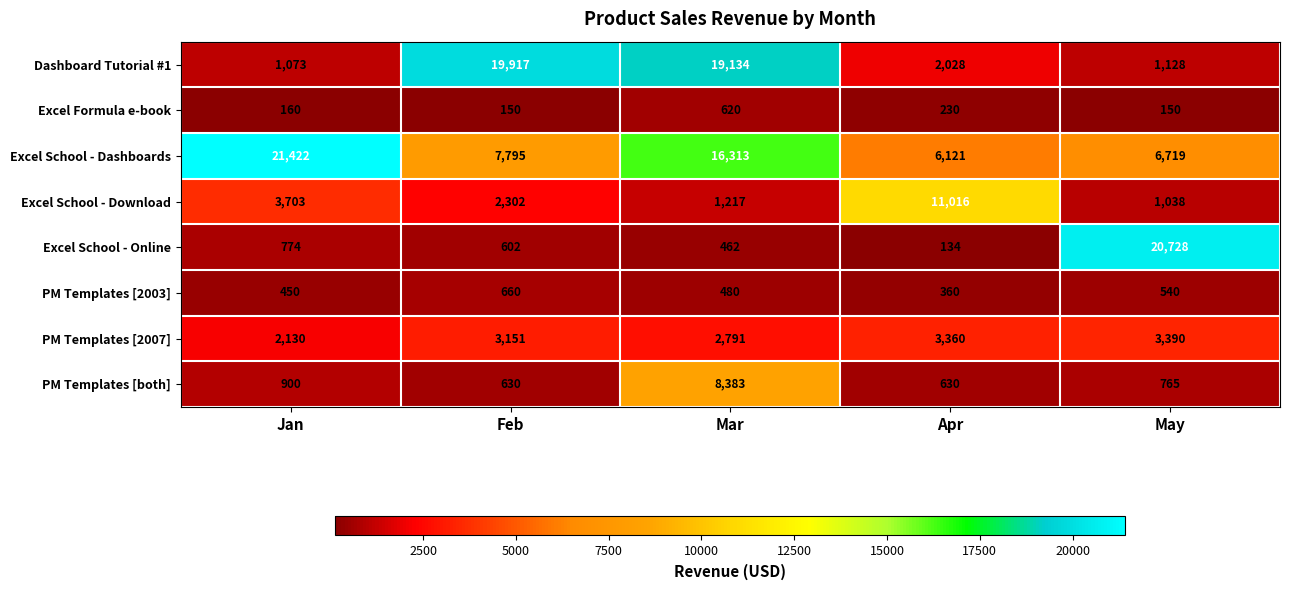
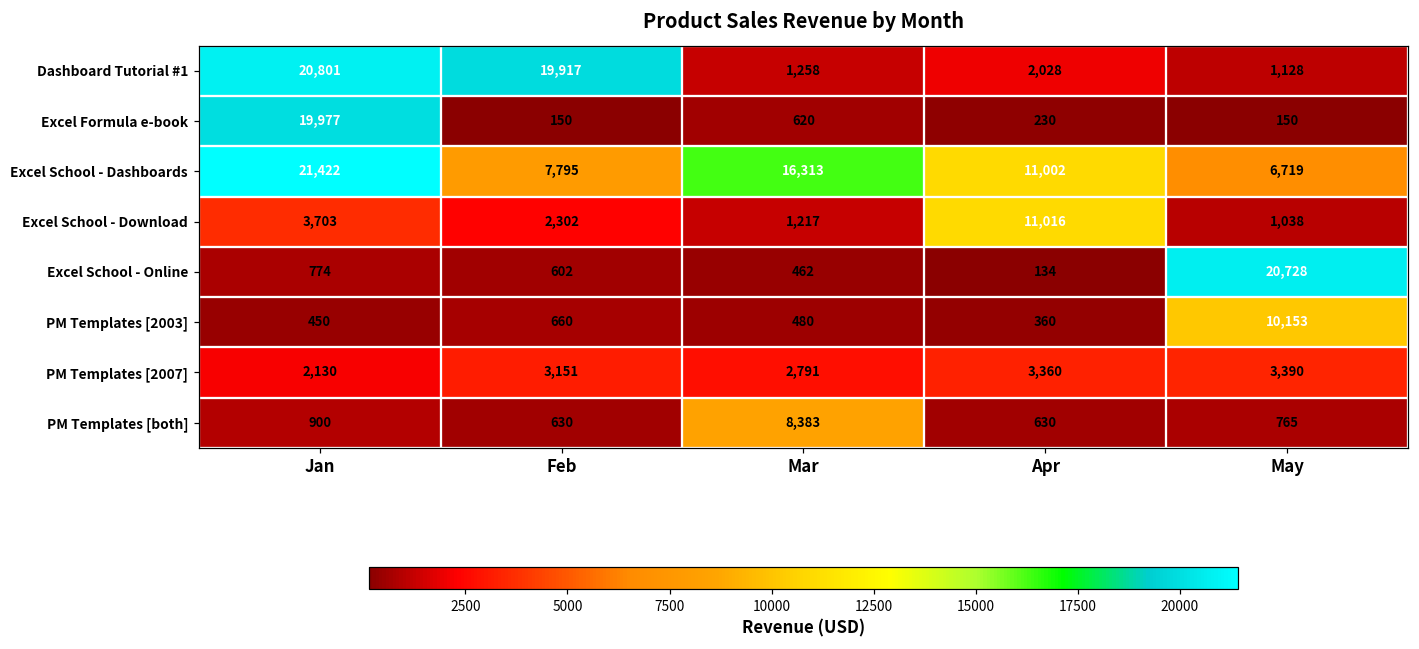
Dashboard Tutorial #1, Jan: 1,073 -> 20,801
Dashboard Tutorial #1, Mar: 19,134 -> 1,258
Excel Formula e-book, Jan: 160 -> 19,977
Excel School - Dashboards, Apr: 6,121 -> 11,002
PM Templates [2003], May: 540 -> 10,153
